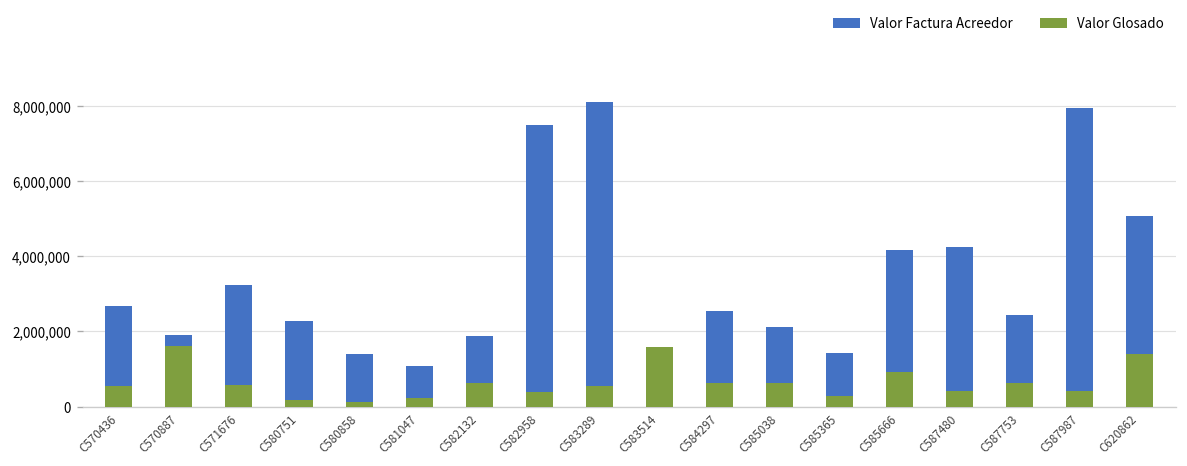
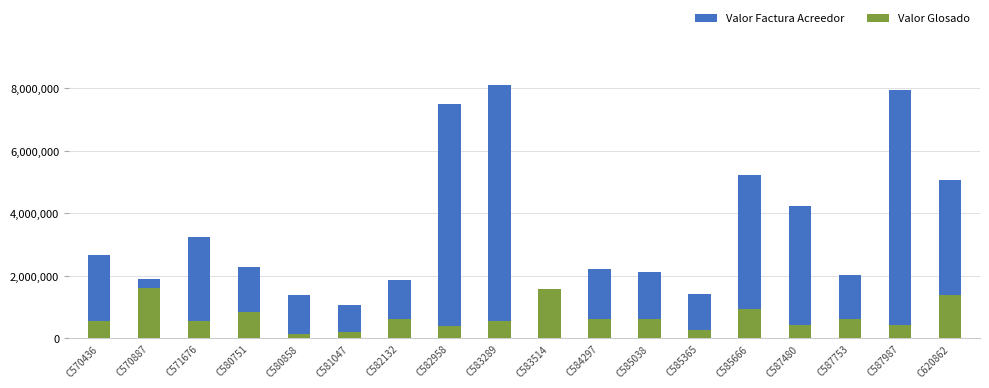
Valor Glosado, C580751: 200,000 -> 800,000
Valor Factura Acreedor, C584297: 2,600,000 -> 2,200,000
Valor Factura Acreedor, C585666: 4,200,000 -> 5,200,000
Valor Factura Acreedor, C587753: 2,400,000 -> 2,000,000
